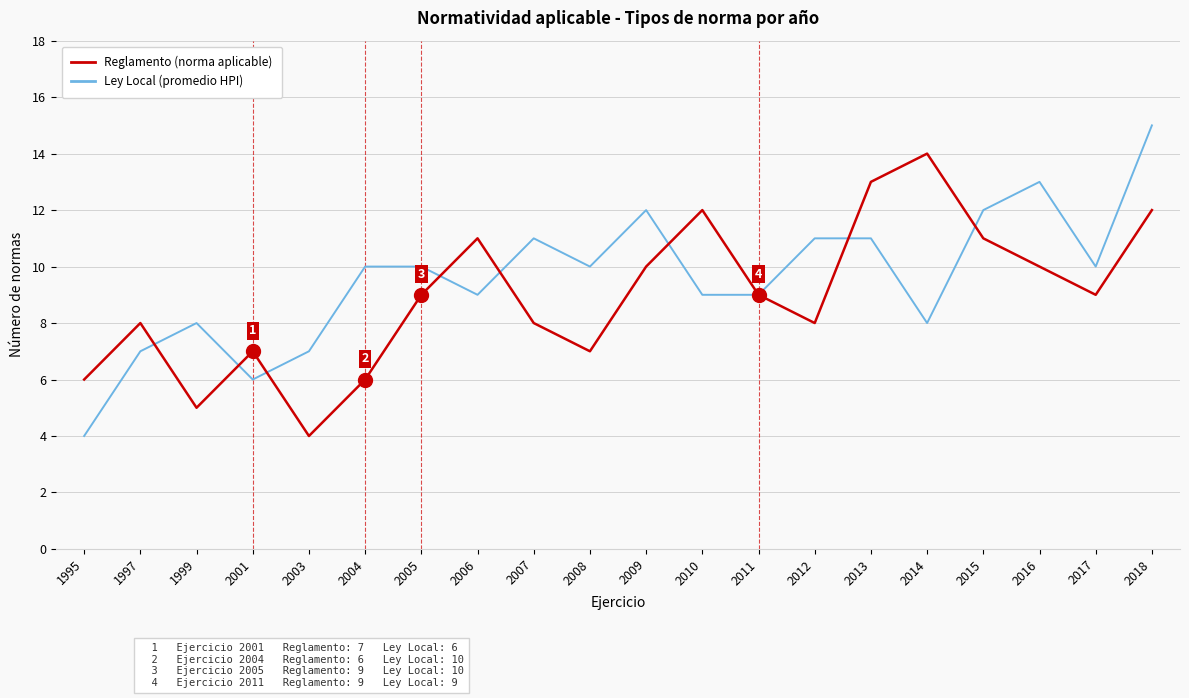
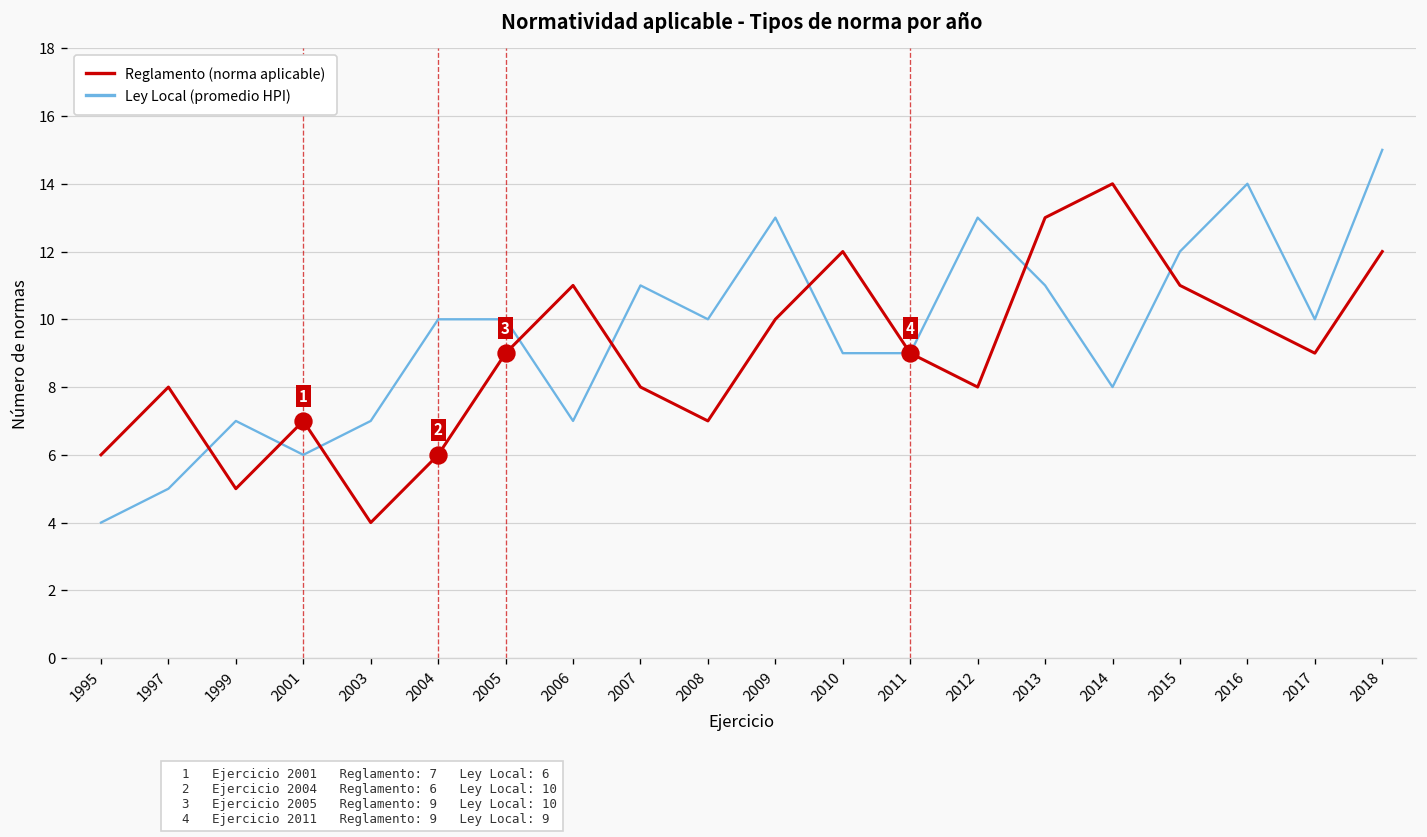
Ley Local (promedio HPI), 1997: 7 -> 5
Ley Local (promedio HPI), 1999: 8 -> 7
Ley Local (promedio HPI), 2006: 9 -> 7
Ley Local (promedio HPI), 2009: 12 -> 13
Ley Local (promedio HPI), 2012: 11 -> 13
Ley Local (promedio HPI), 2016: 13 -> 14
